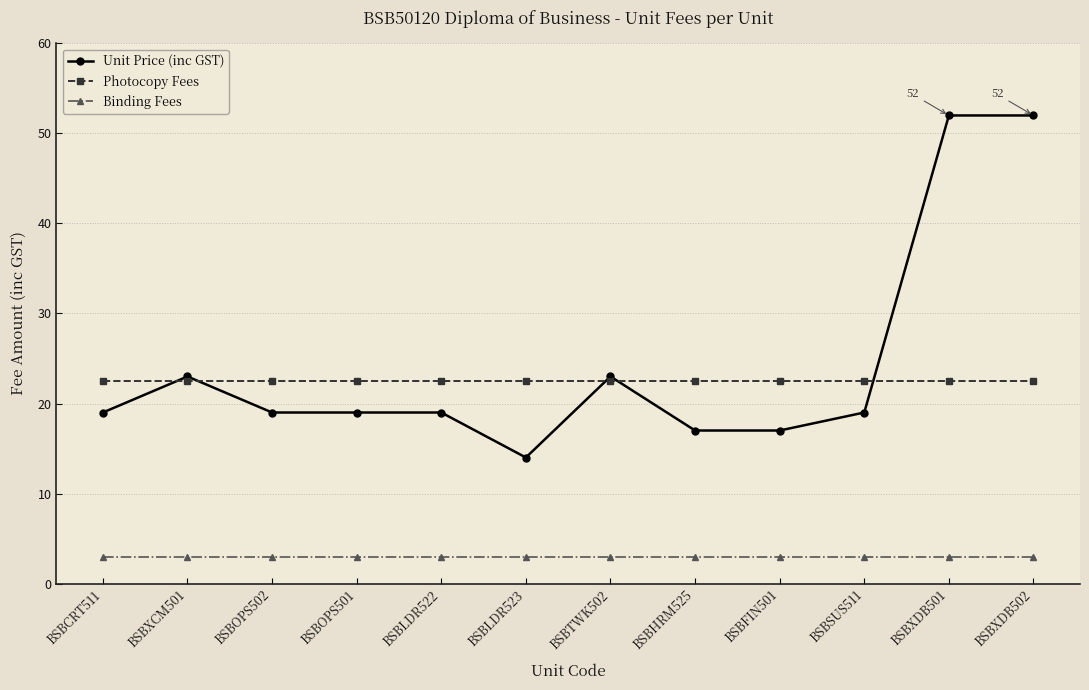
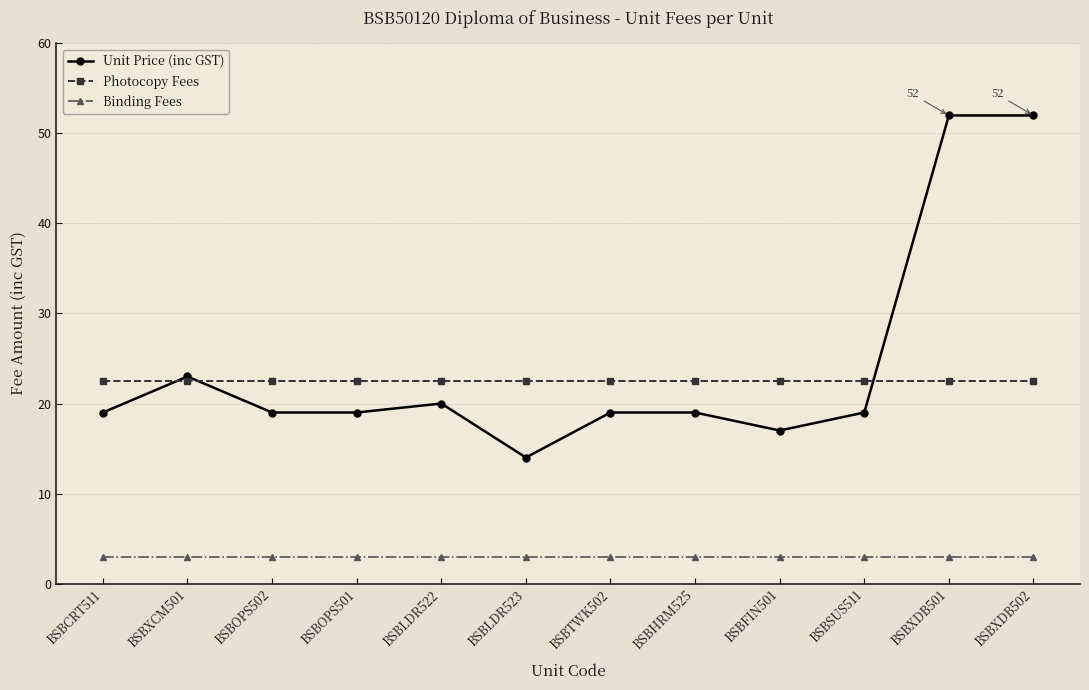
Unit Price (inc GST), BSBLDR522: 19 -> 20
Unit Price (inc GST), BSBTWK502: 23 -> 19
Unit Price (inc GST), BSBHRM525: 17 -> 19
